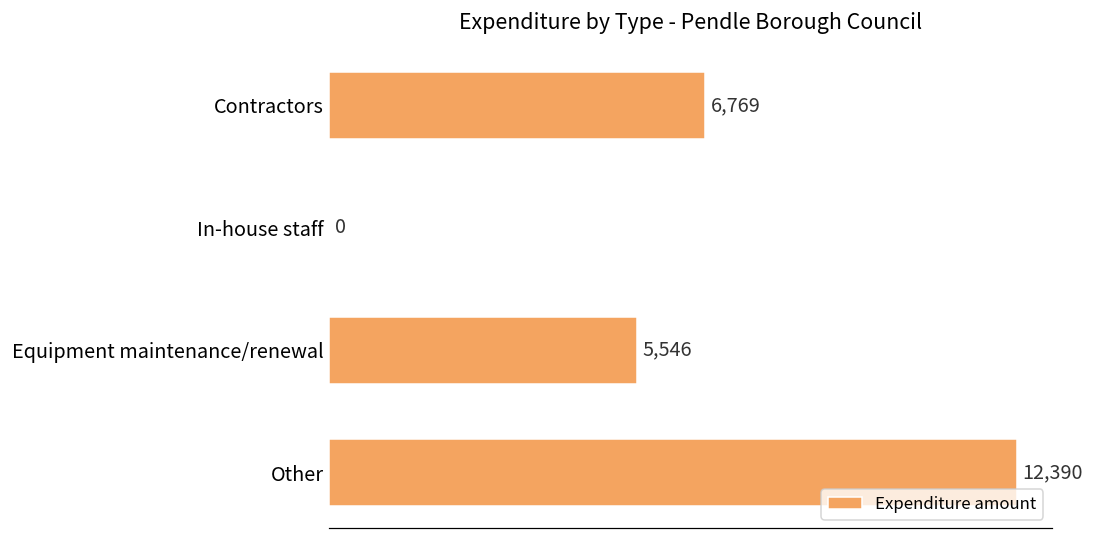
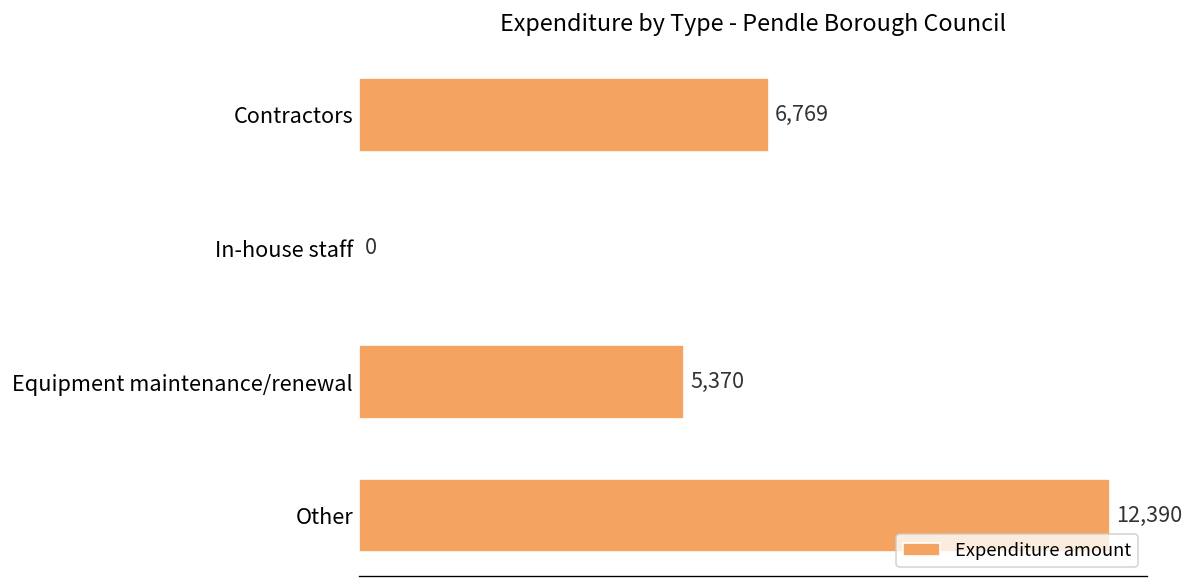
Equipment maintenance/renewal: 5,546 -> 5,370
